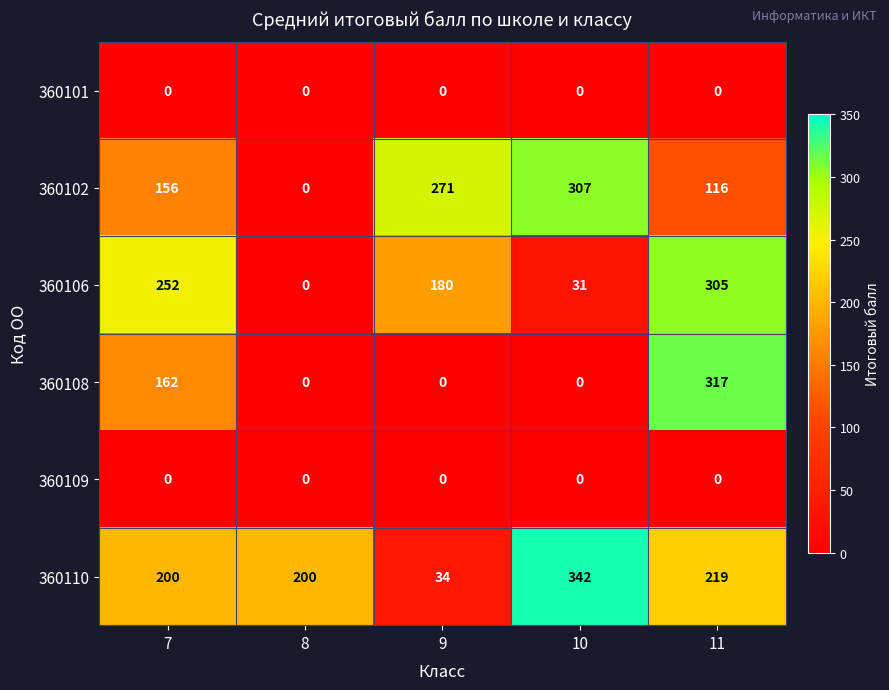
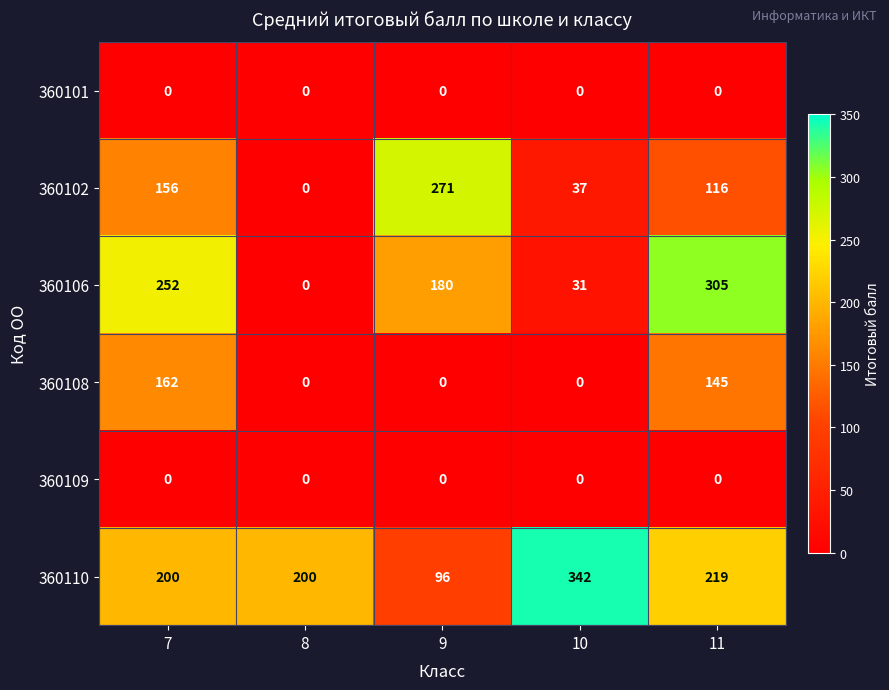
360102, 10: 307 -> 37
360108, 11: 317 -> 145
360110, 9: 34 -> 96
